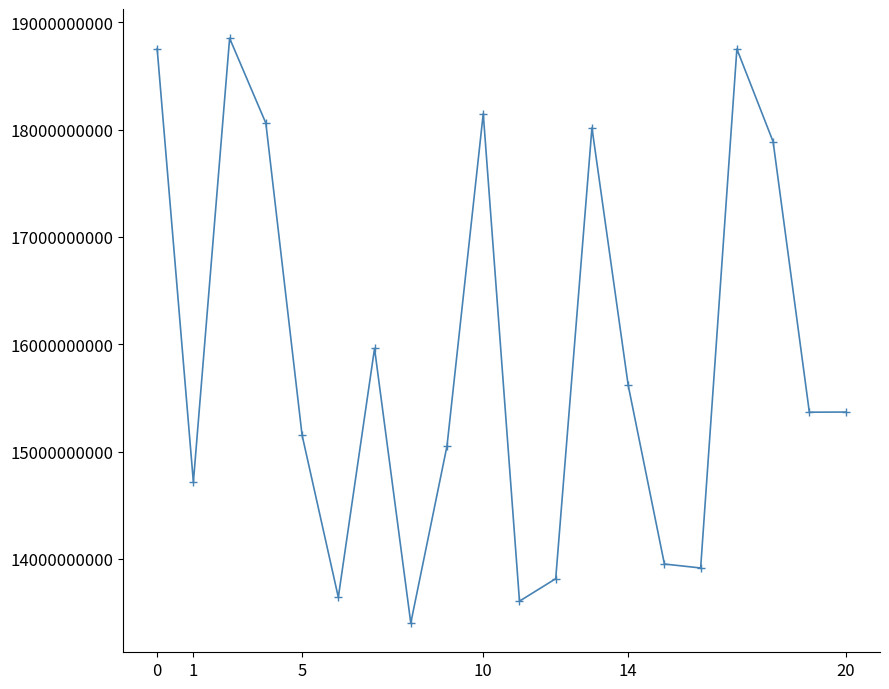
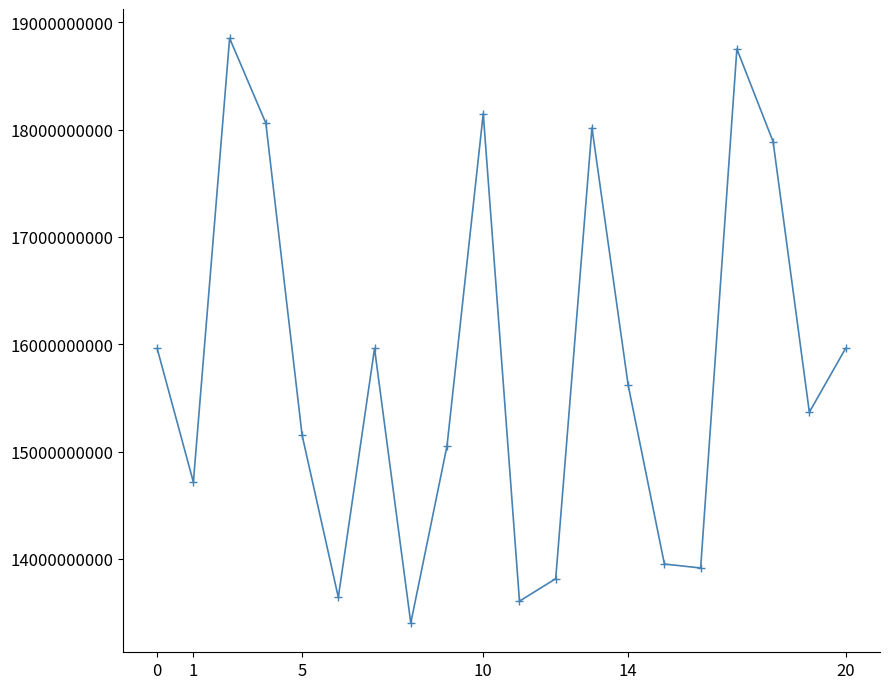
0: 18760000000 -> 15960000000
20: 15370000000 -> 15960000000
